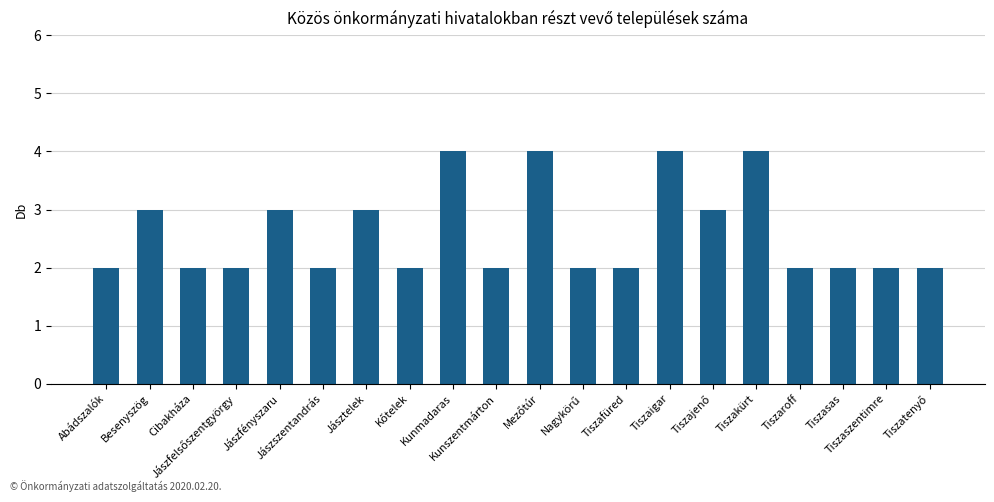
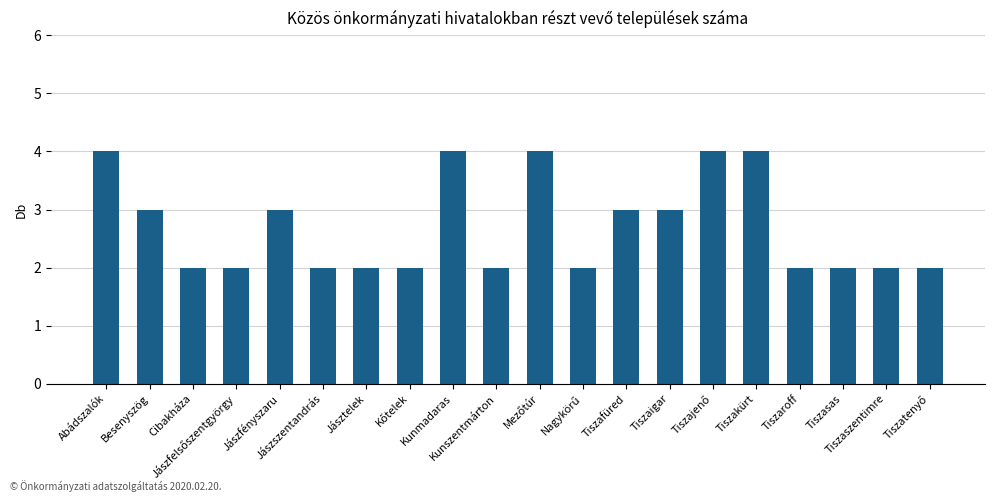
Abádszalók: 2 -> 4
Jásztelek: 3 -> 2
Tiszafüred: 2 -> 3
Tiszaigar: 4 -> 3
Tiszajenő: 3 -> 4
